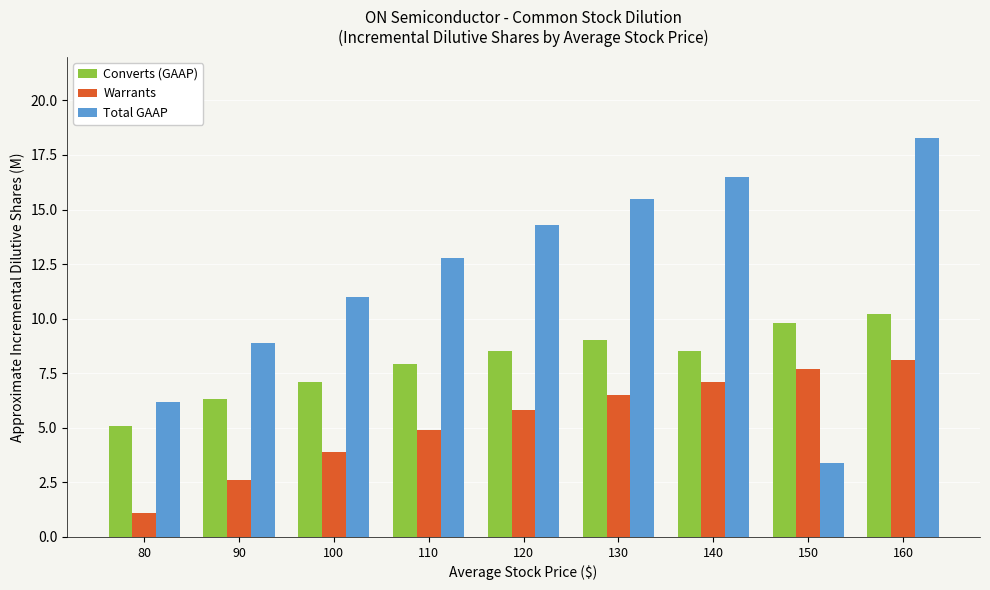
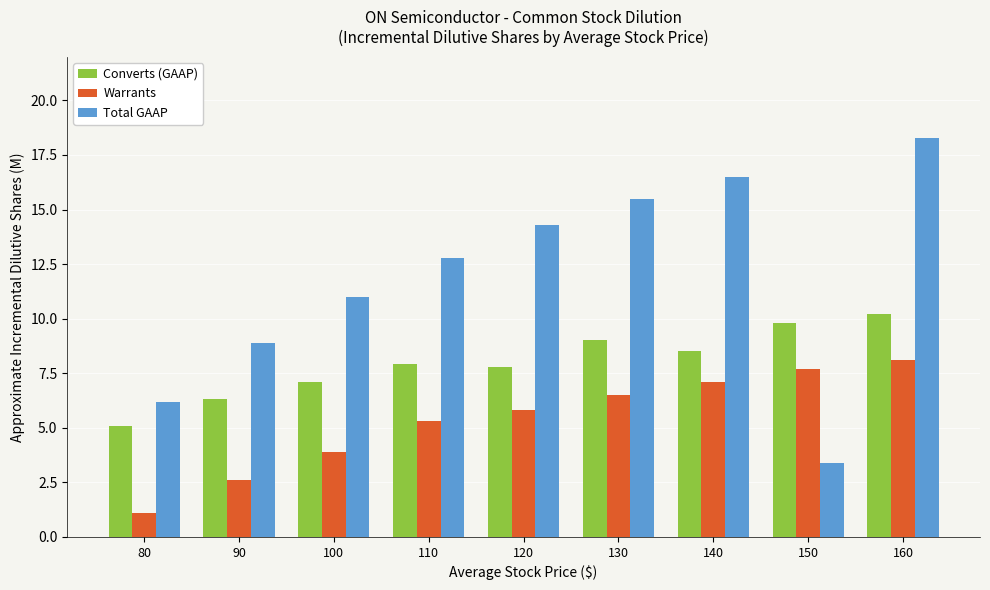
Warrants, 110: 4.9 -> 5.3
Converts (GAAP), 120: 8.5 -> 7.8
